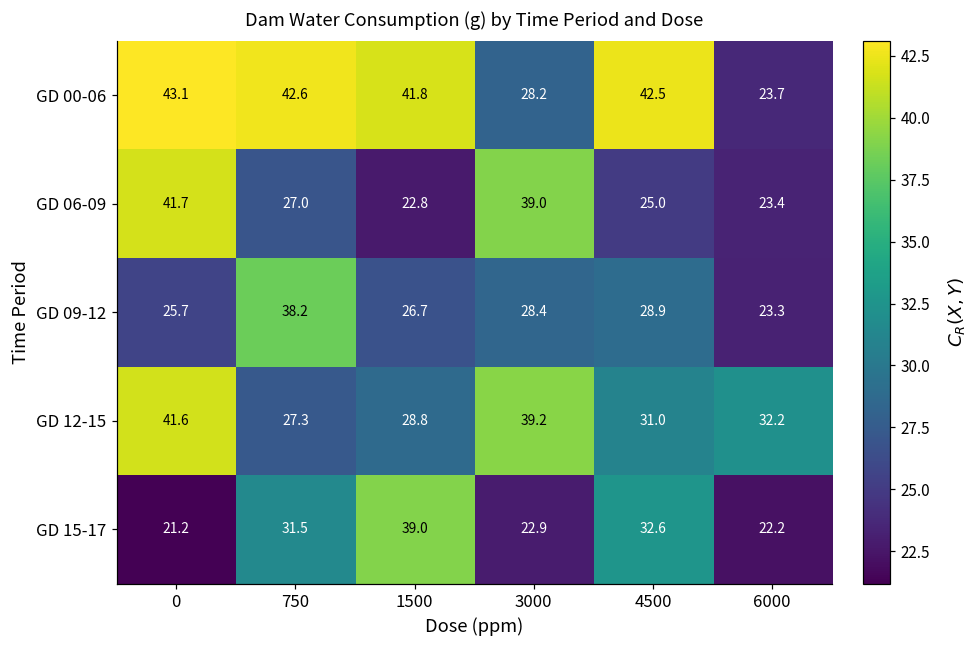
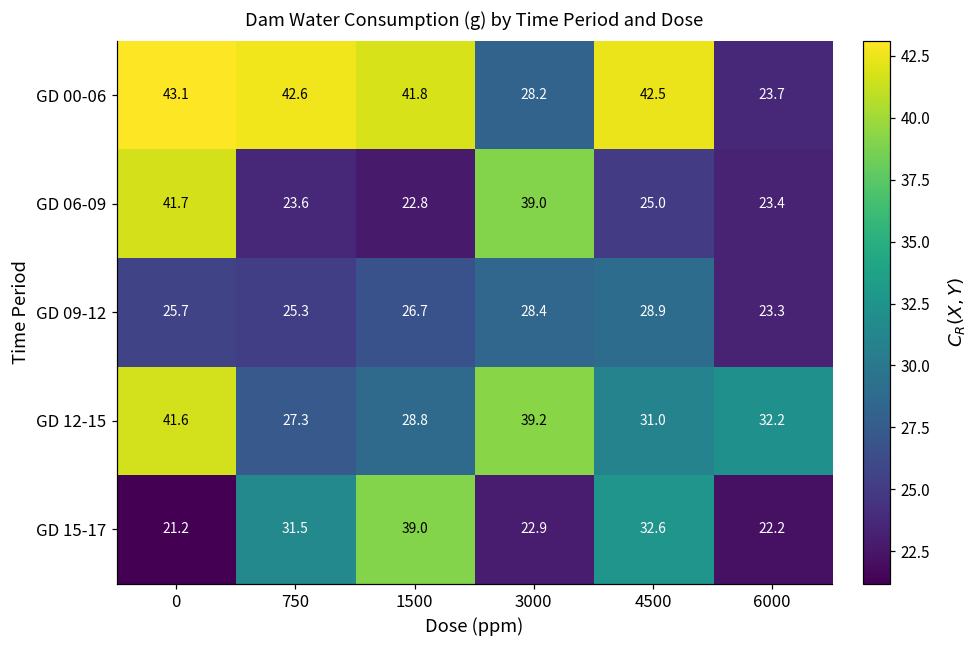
GD 06-09, 750: 27.0 -> 23.6
GD 09-12, 750: 38.2 -> 25.3
